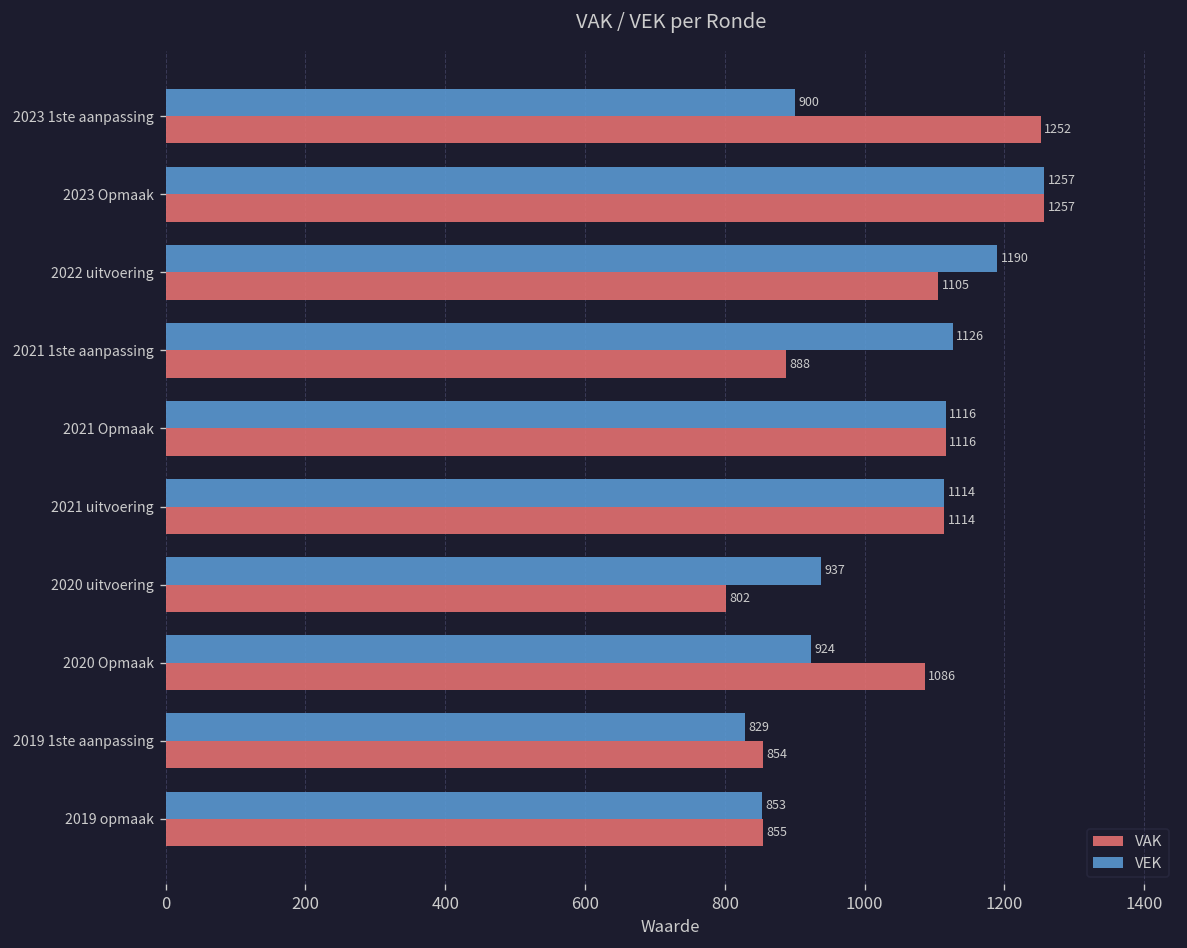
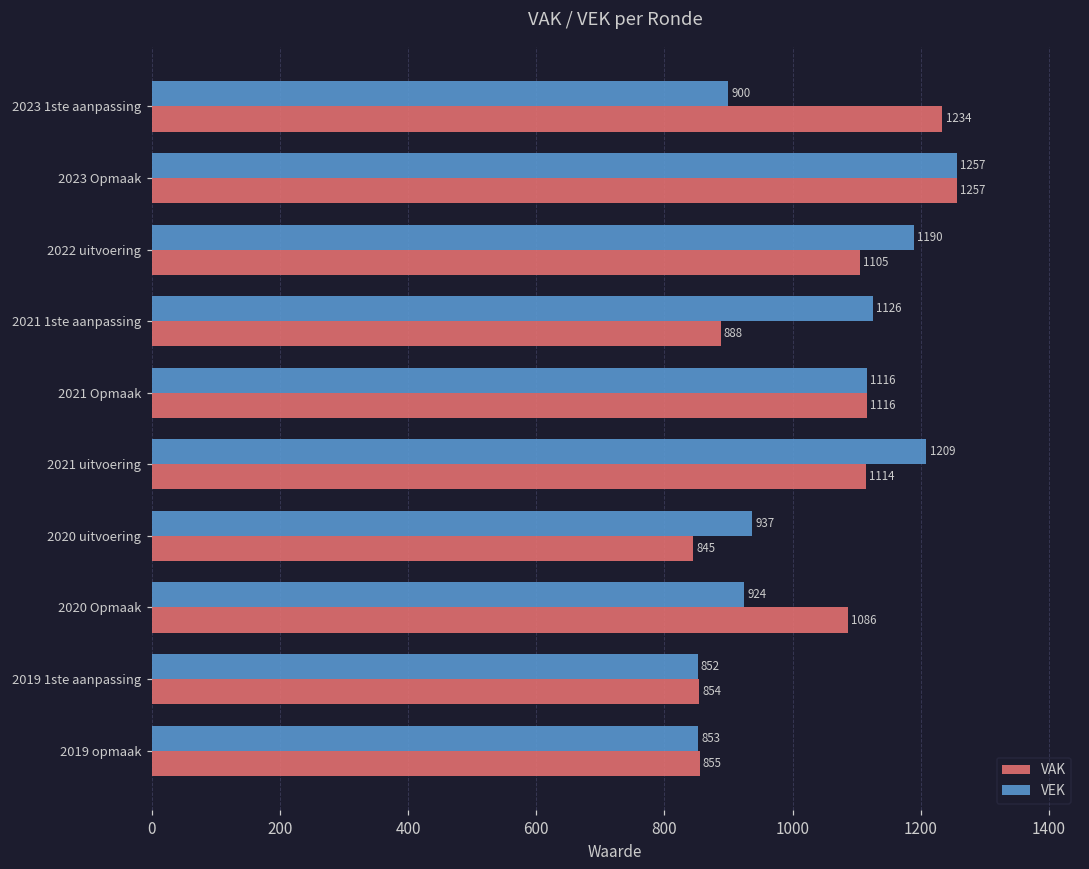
VAK, 2023 1ste aanpassing: 1252 -> 1234
VEK, 2021 uitvoering: 1114 -> 1209
VAK, 2020 uitvoering: 802 -> 845
VEK, 2019 1ste aanpassing: 829 -> 852
